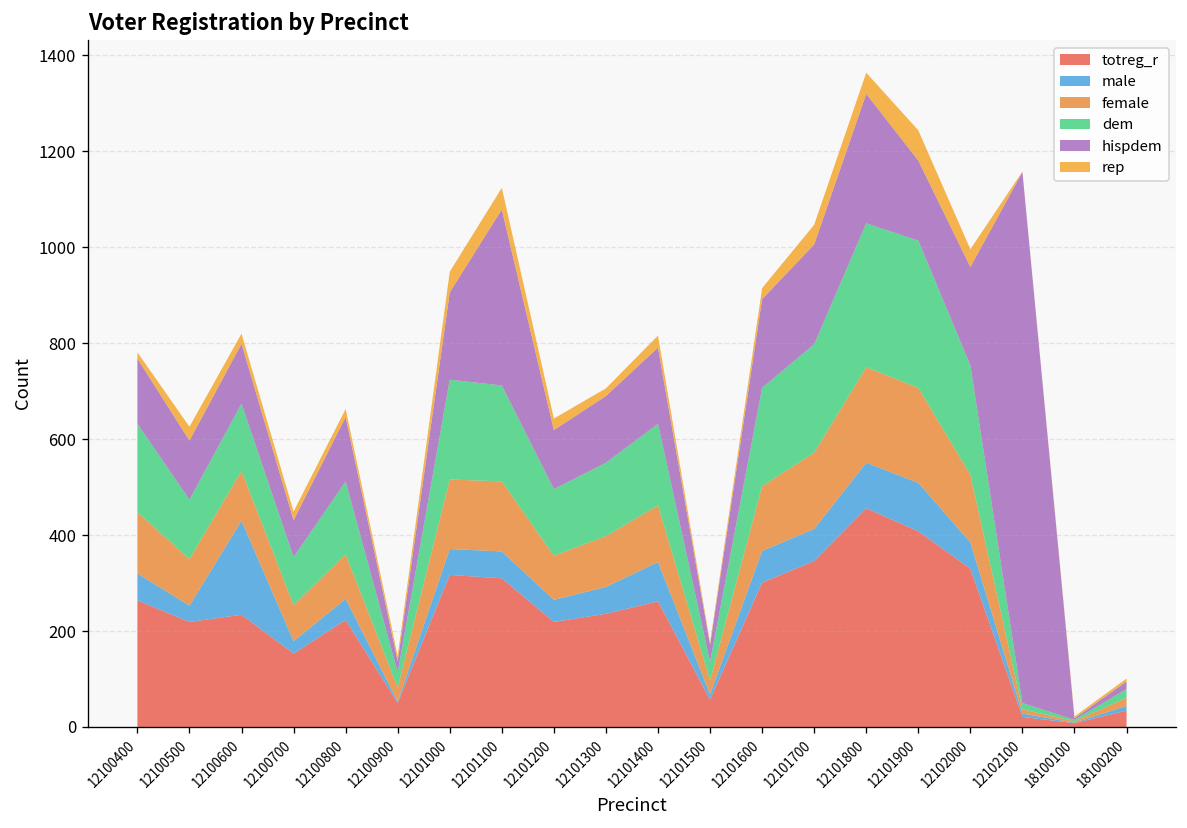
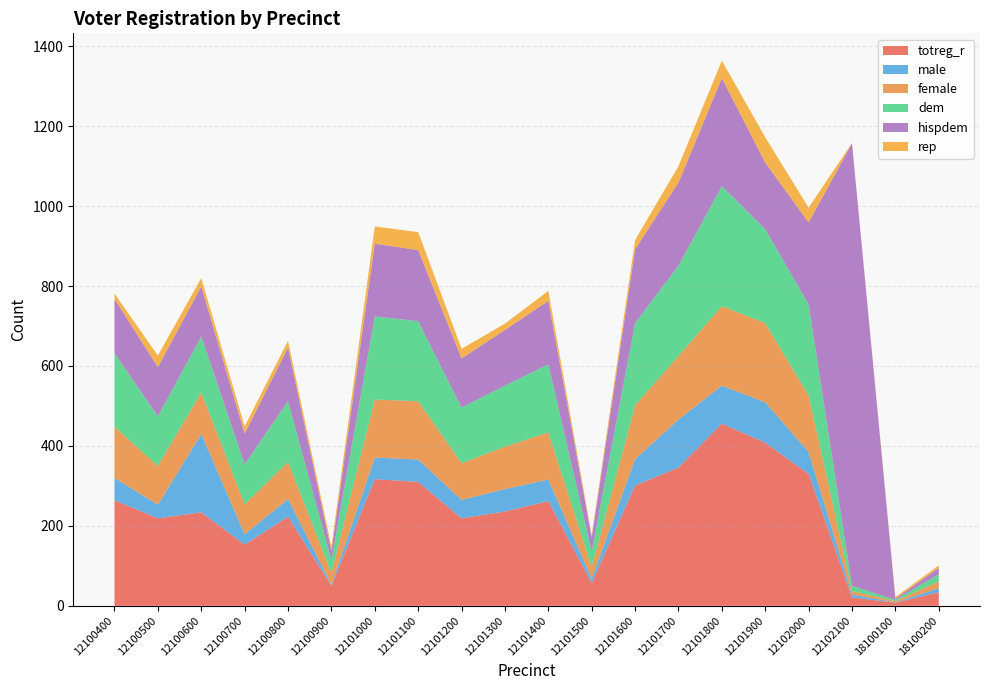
hispdem, 12101100: 370 -> 180
male, 12101400: 80 -> 50
male, 12101700: 70 -> 120
dem, 12101900: 310 -> 240
